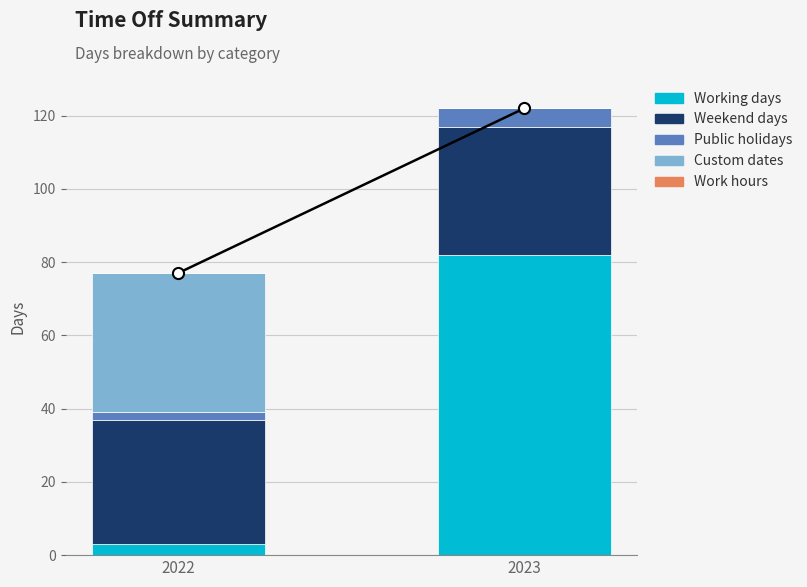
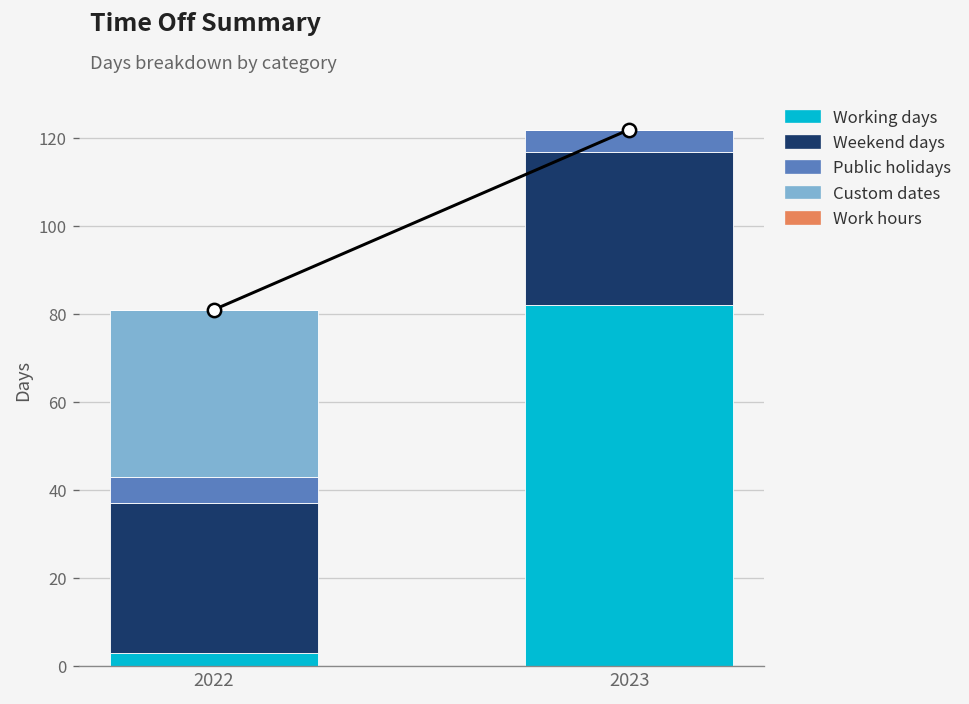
Public holidays, 2022: 2 -> 6
